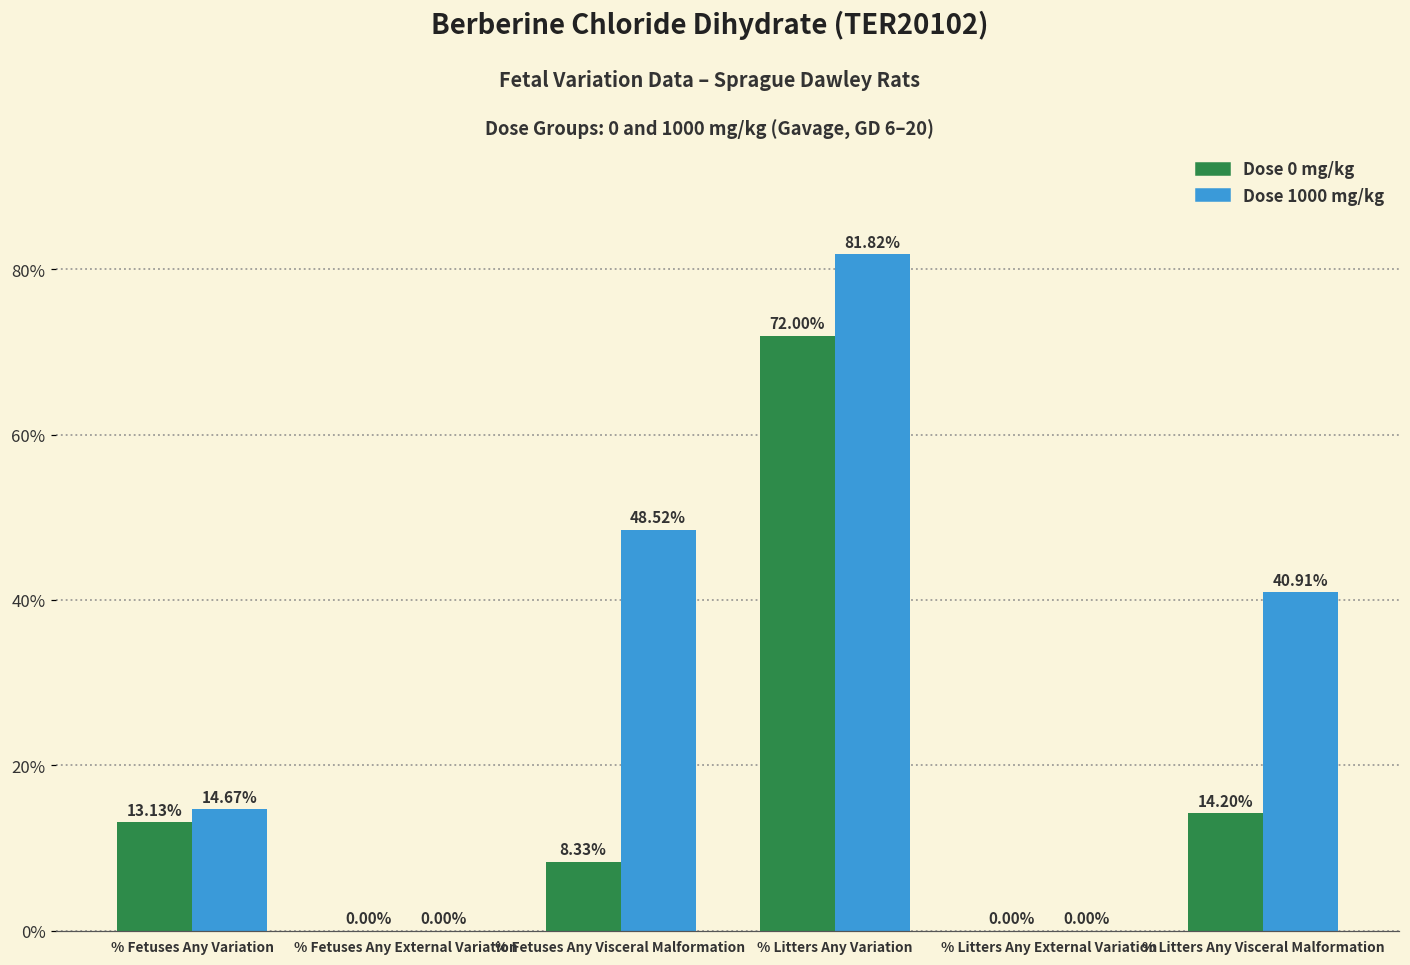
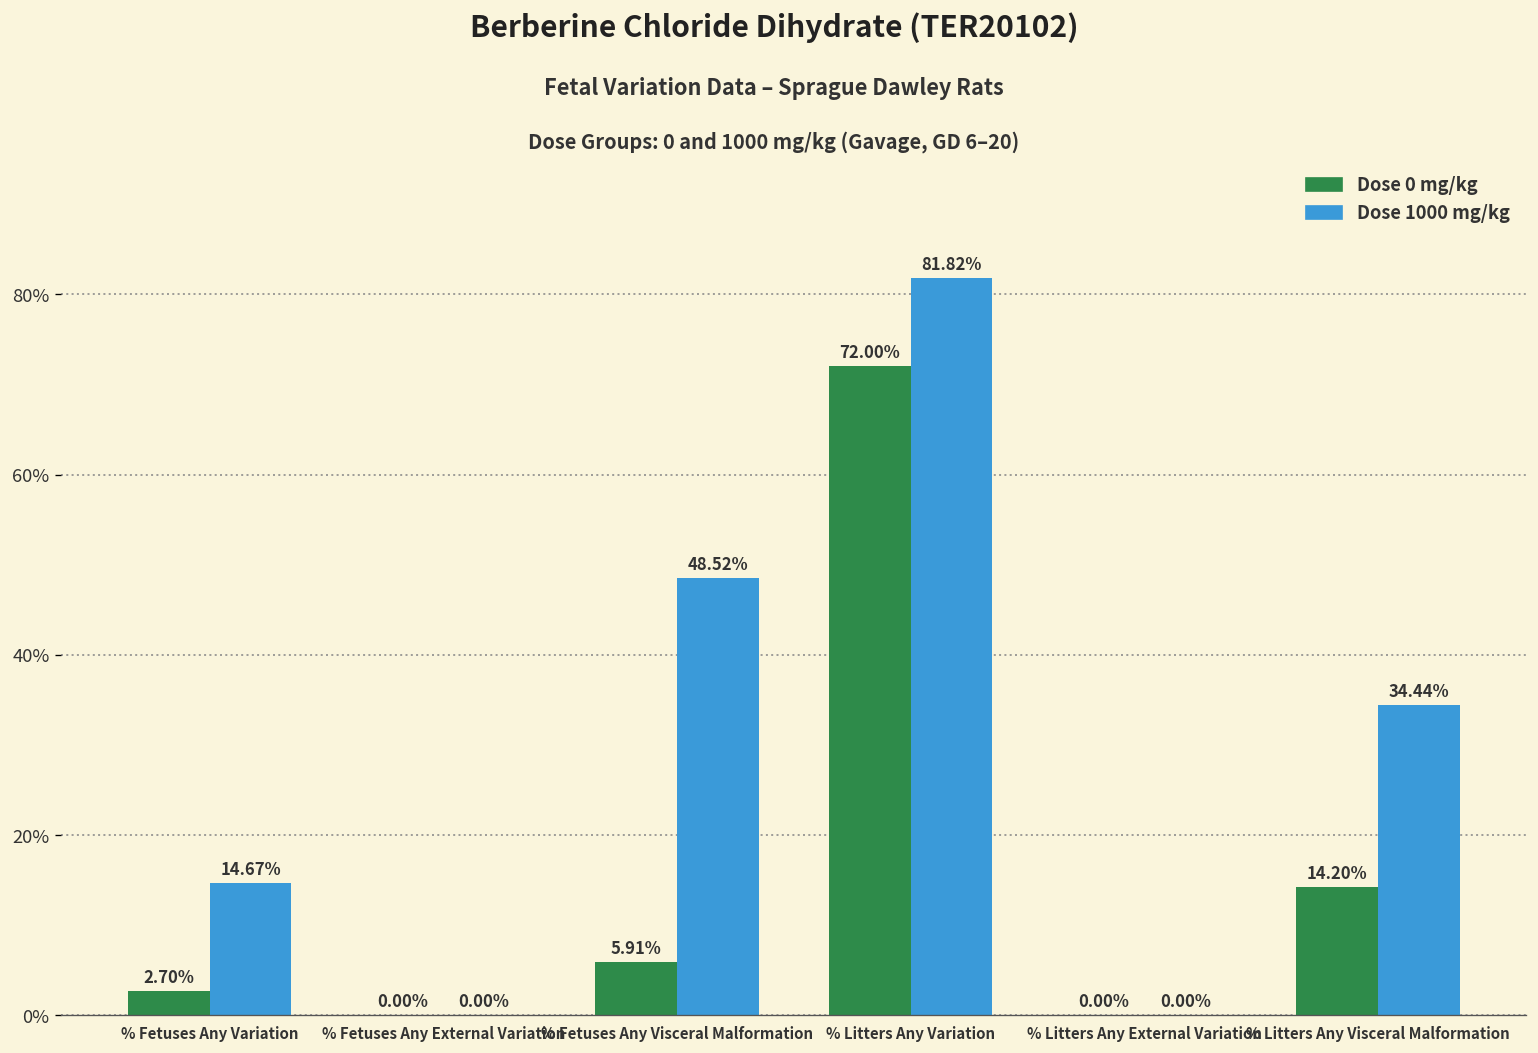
Dose 0 mg/kg, % Fetuses Any Variation: 13.13% -> 2.70%
Dose 0 mg/kg, % Fetuses Any Visceral Malformation: 8.33% -> 5.91%
Dose 1000 mg/kg, % Litters Any Visceral Malformation: 40.91% -> 34.44%
